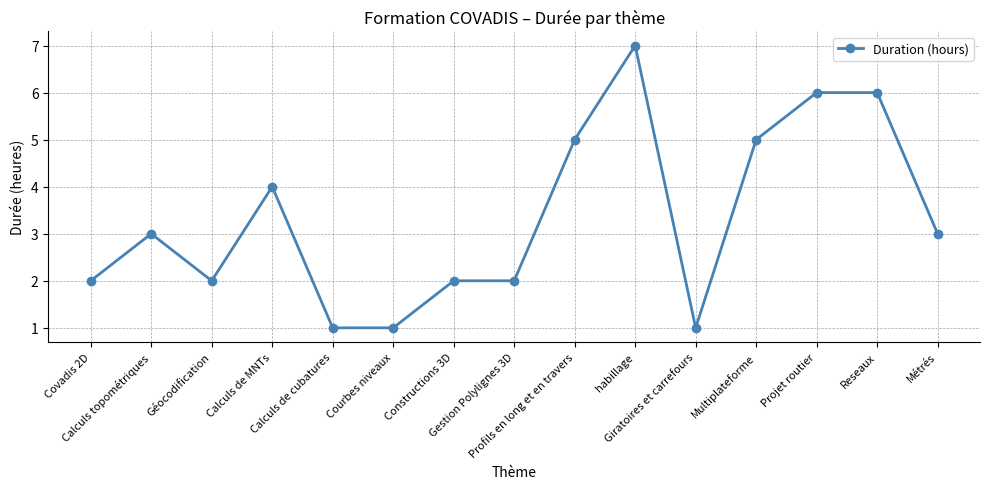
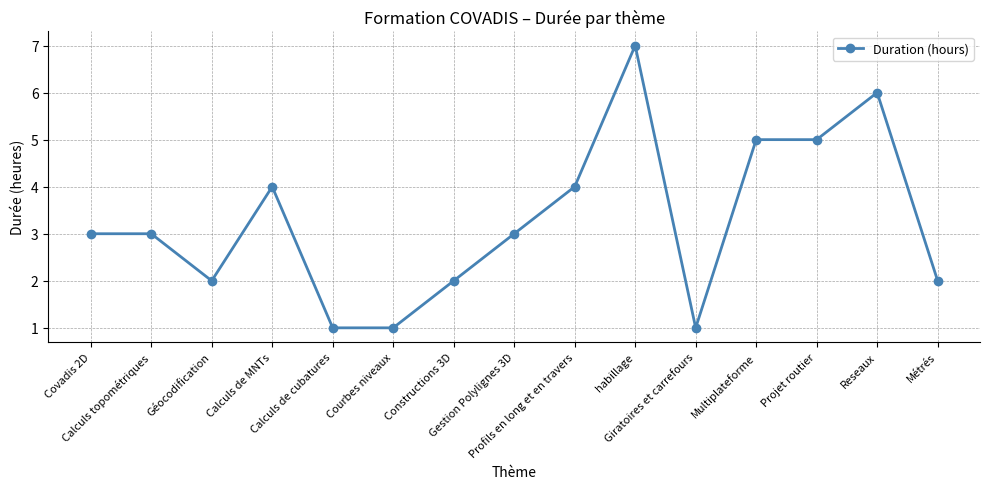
Covadis 2D: 2 -> 3
Gestion Polylignes 3D: 2 -> 3
Profils en long et en travers: 5 -> 4
Projet routier: 6 -> 5
Métrés: 3 -> 2
